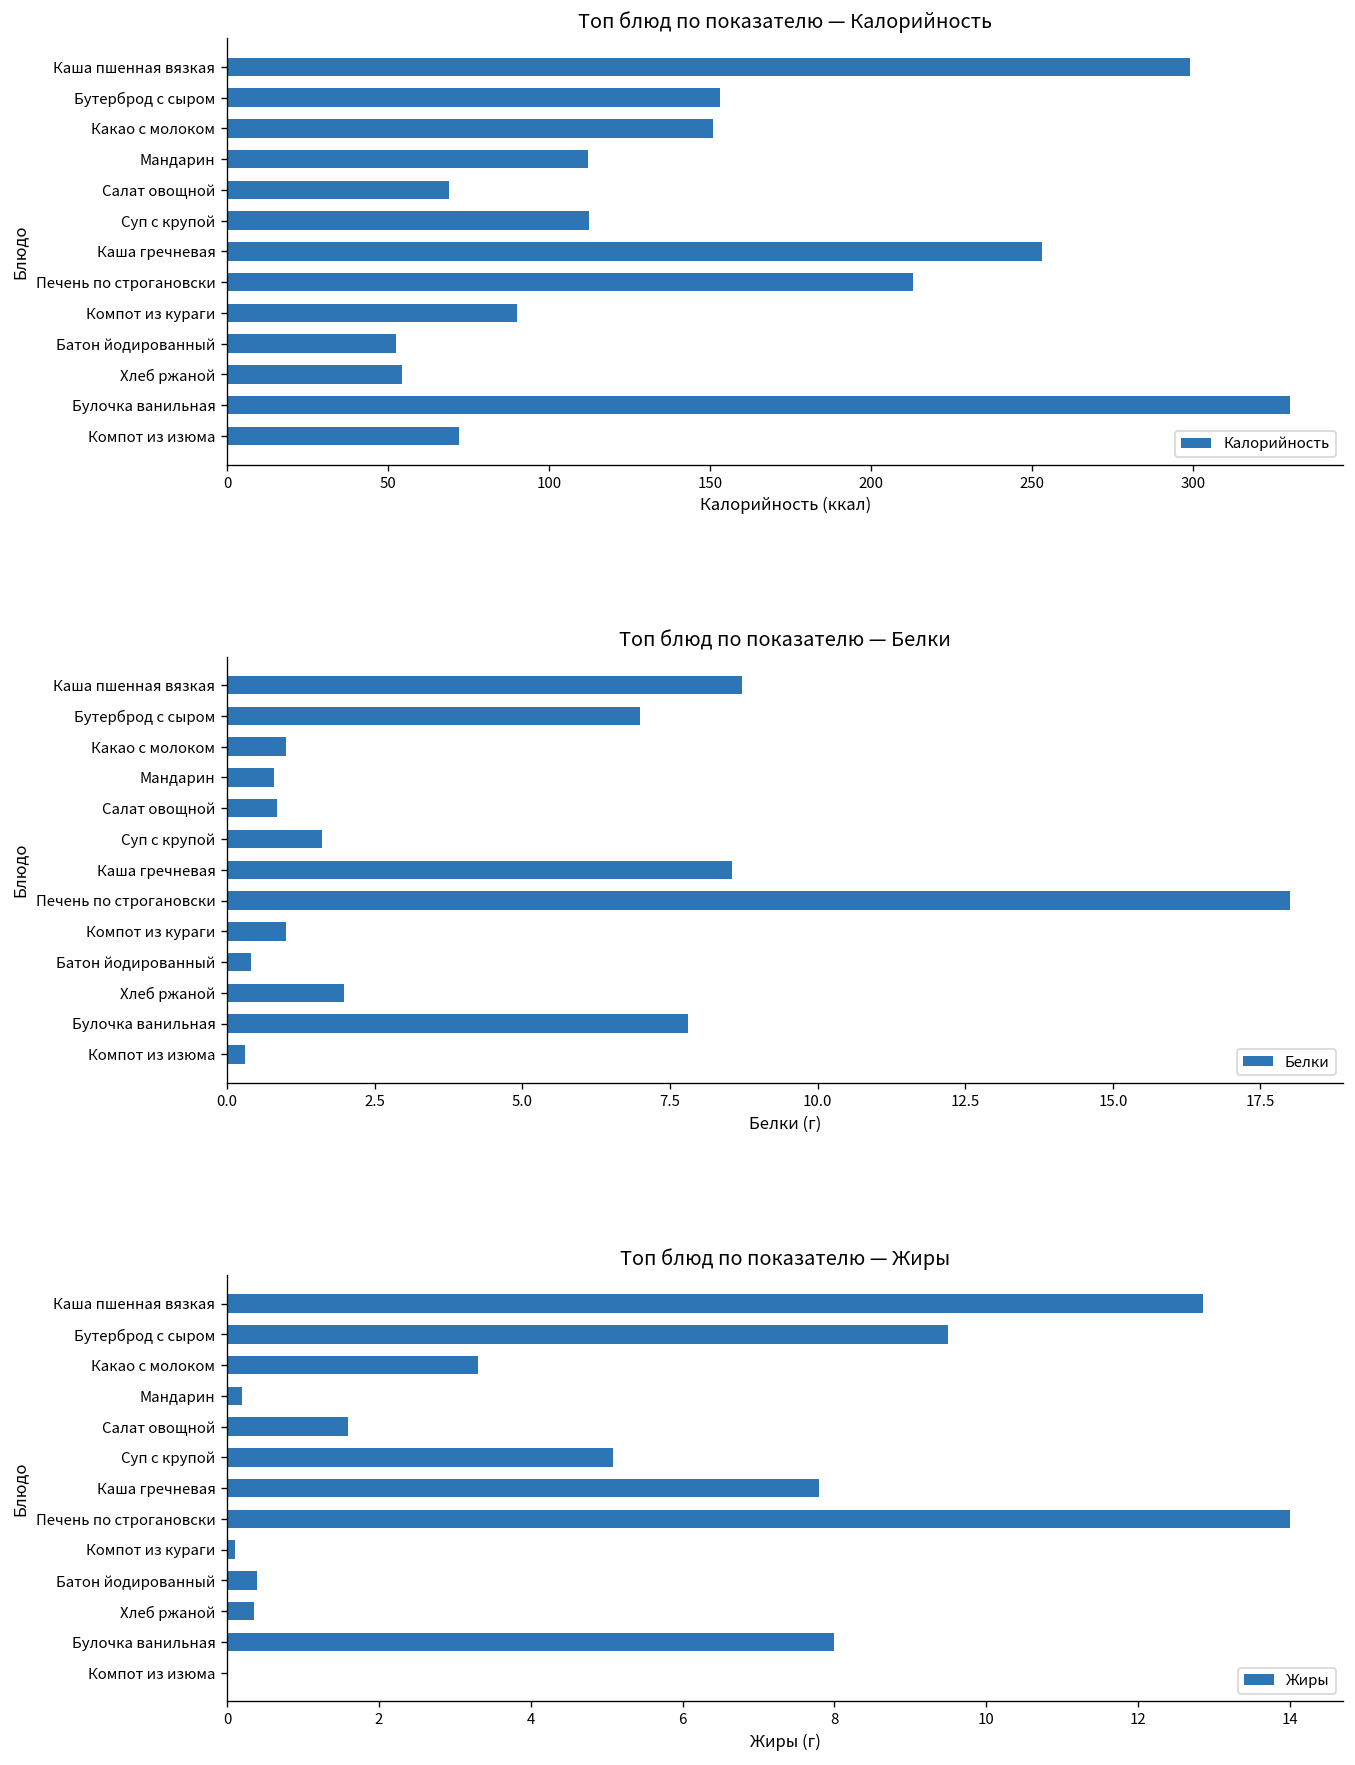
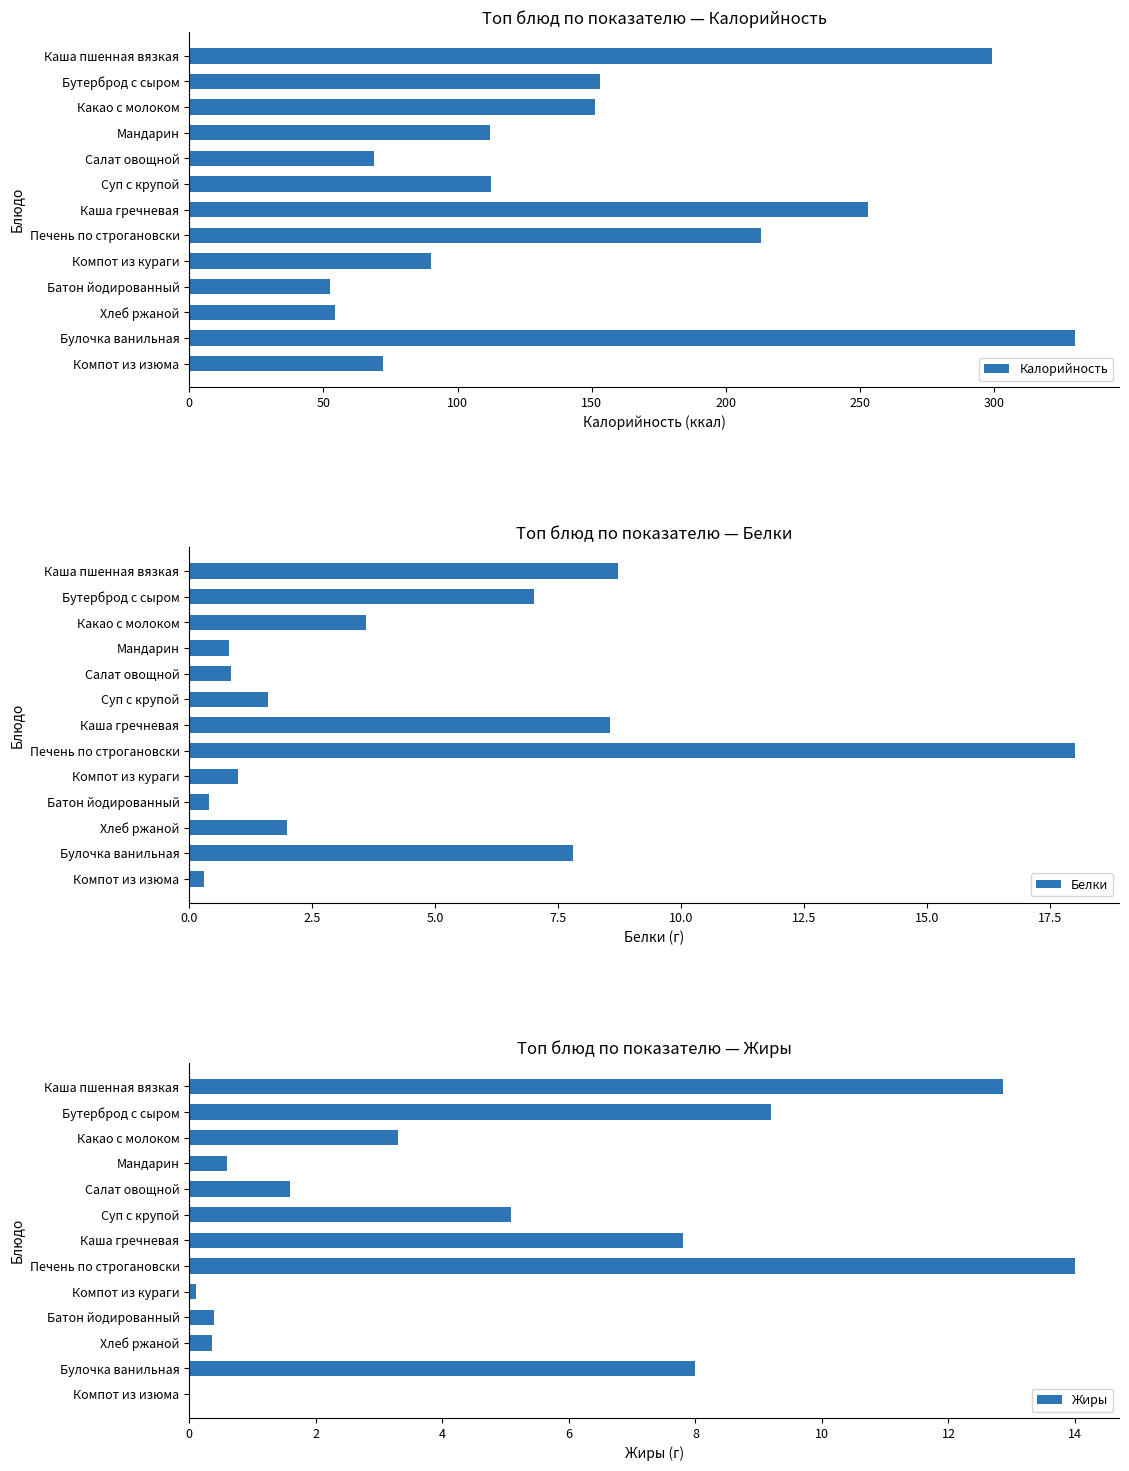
Топ блюд по показателю — Белки, Какао с молоком: 1.0 -> 3.6
Топ блюд по показателю — Жиры, Бутерброд с сыром: 9.5 -> 9.2
Топ блюд по показателю — Жиры, Мандарин: 0.2 -> 0.6
